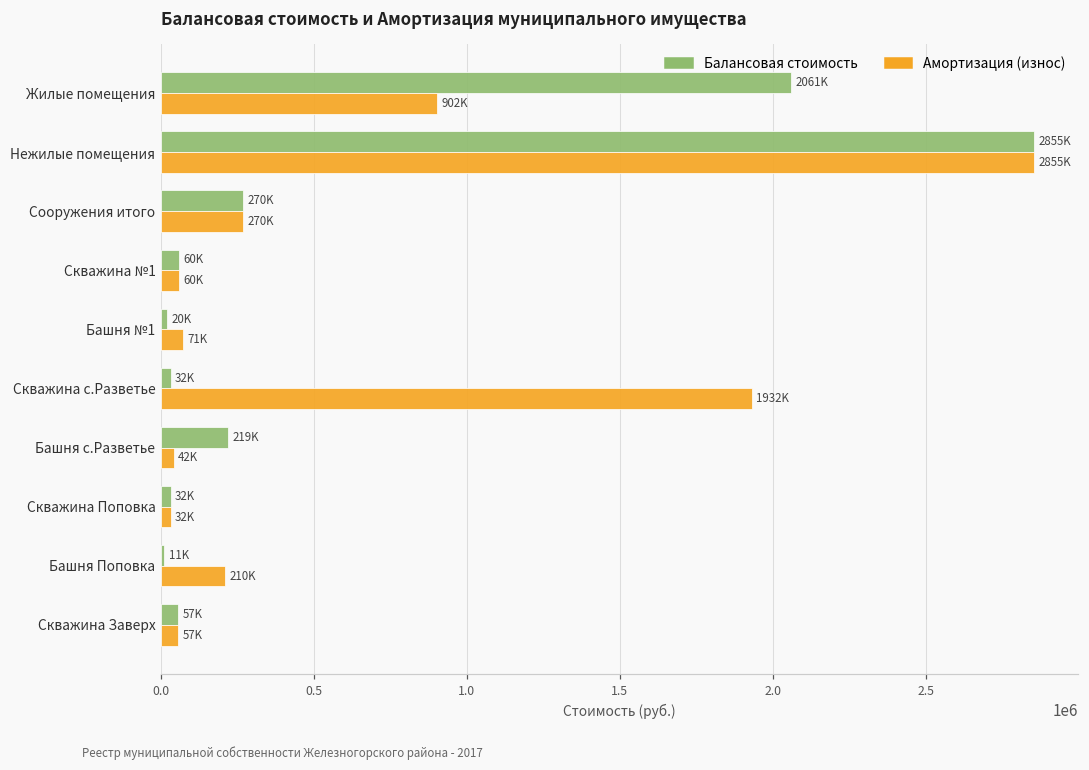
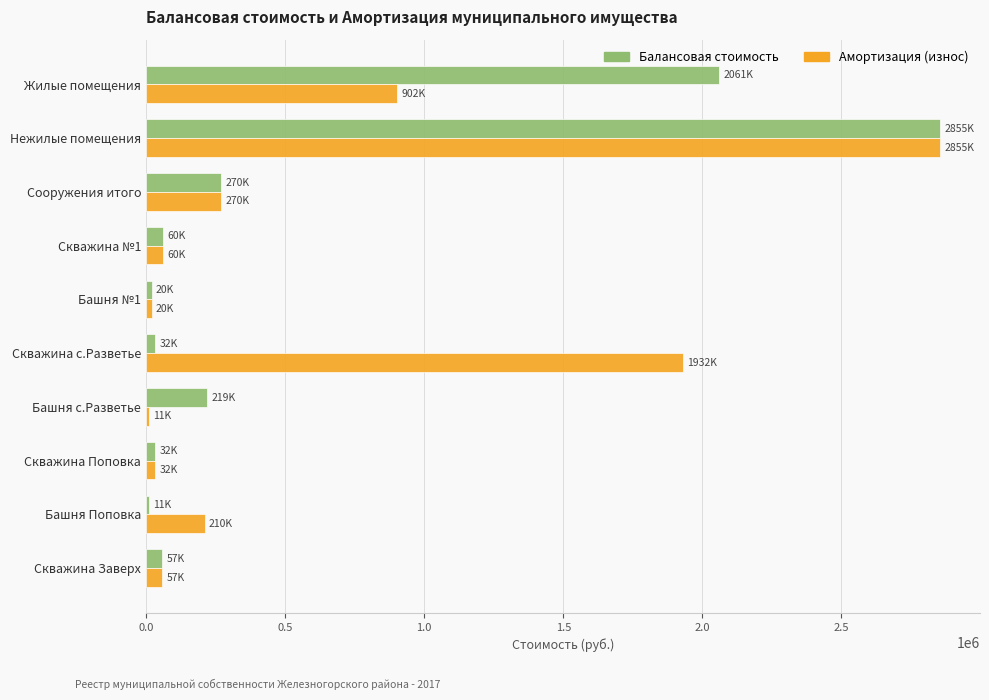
Амортизация (износ), Башня №1: 71K -> 20K
Амортизация (износ), Башня с.Разветье: 42K -> 11K
